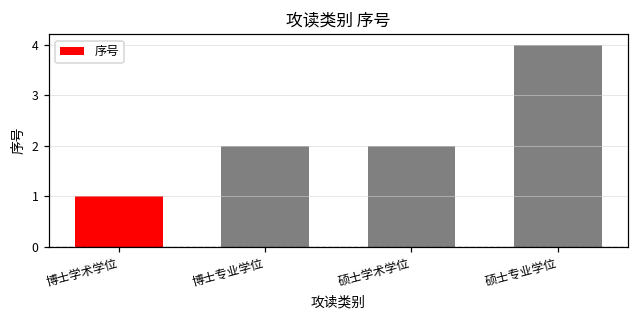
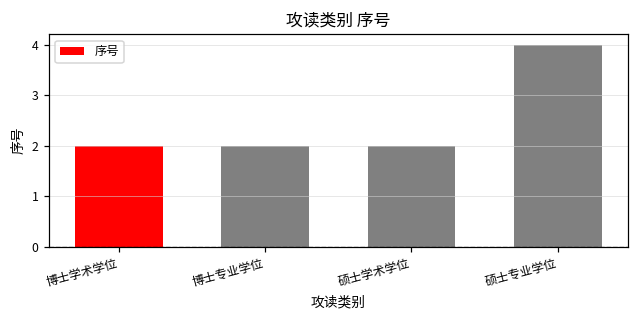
博士学术学位: 1 -> 2
